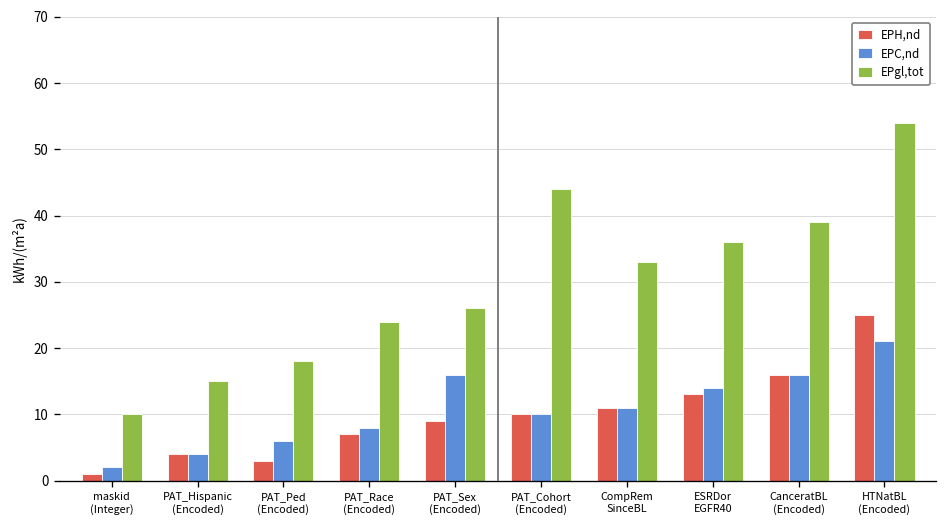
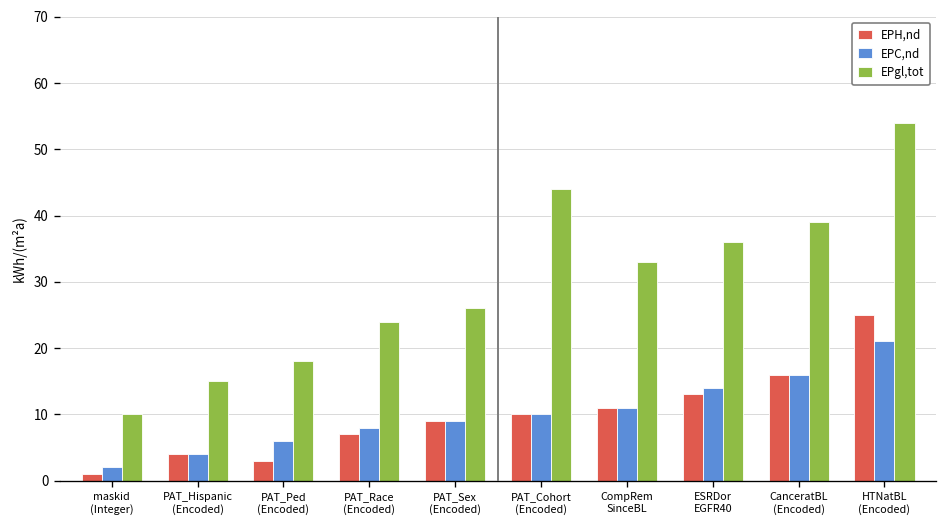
EPC,nd, PAT_Sex (Encoded): 16 -> 9
